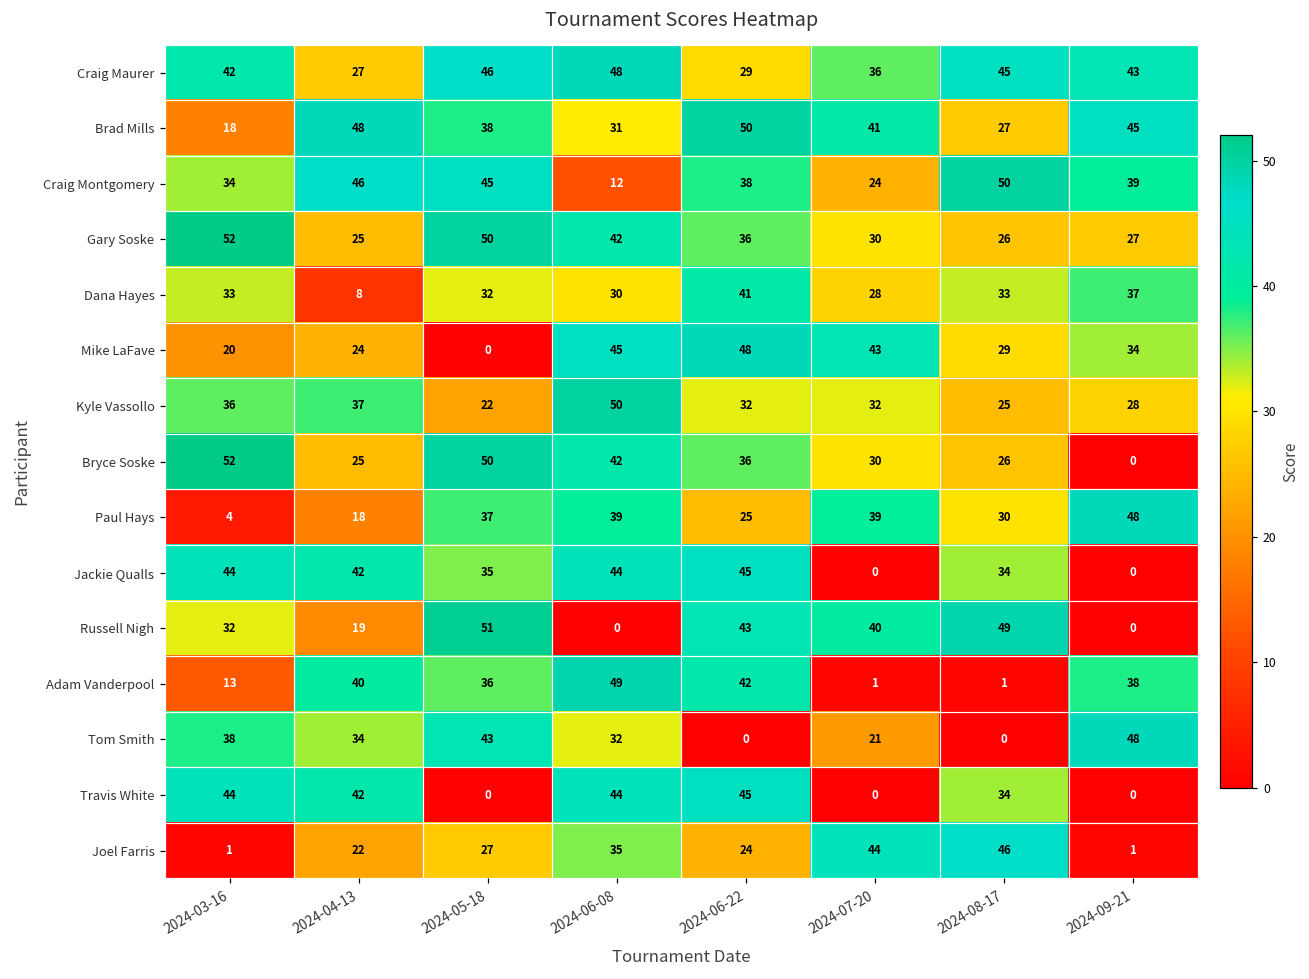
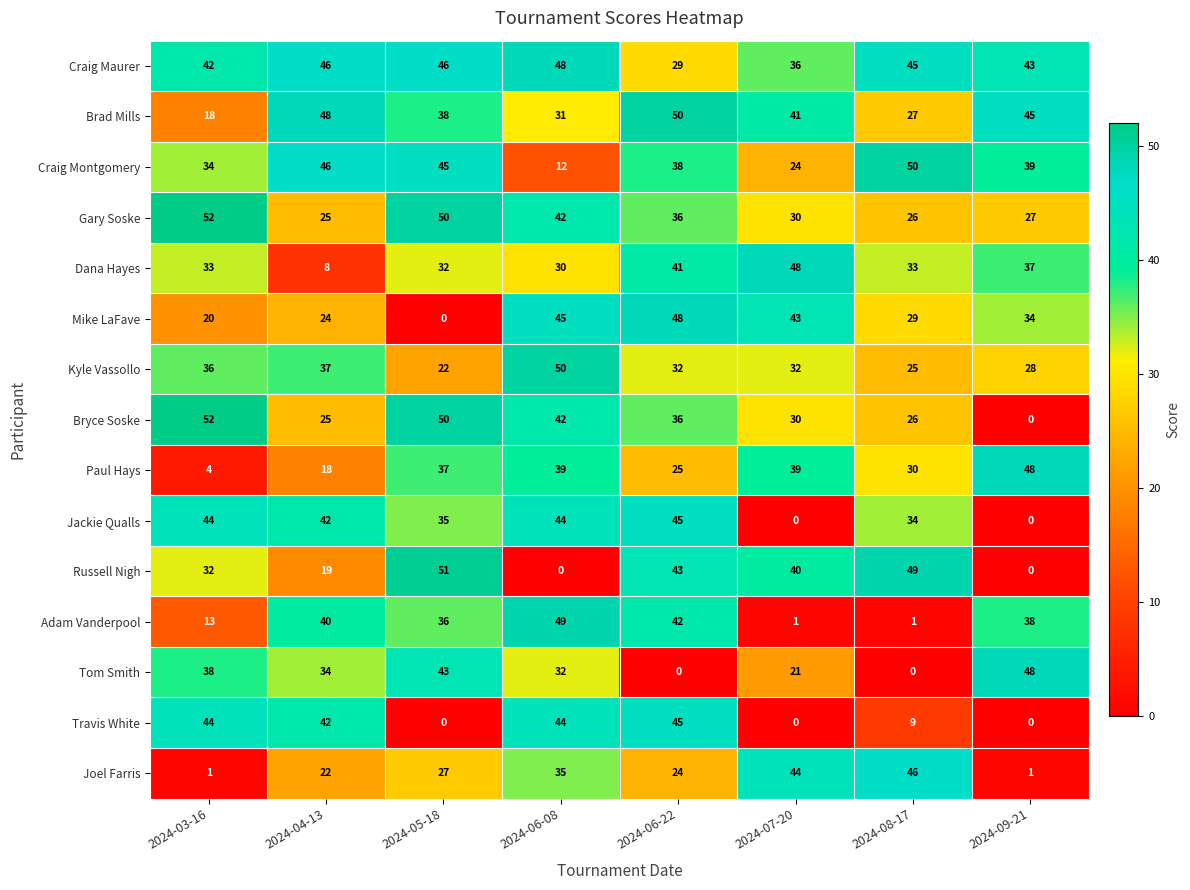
Craig Maurer, 2024-04-13: 27 -> 46
Dana Hayes, 2024-07-20: 28 -> 48
Travis White, 2024-08-17: 34 -> 9
